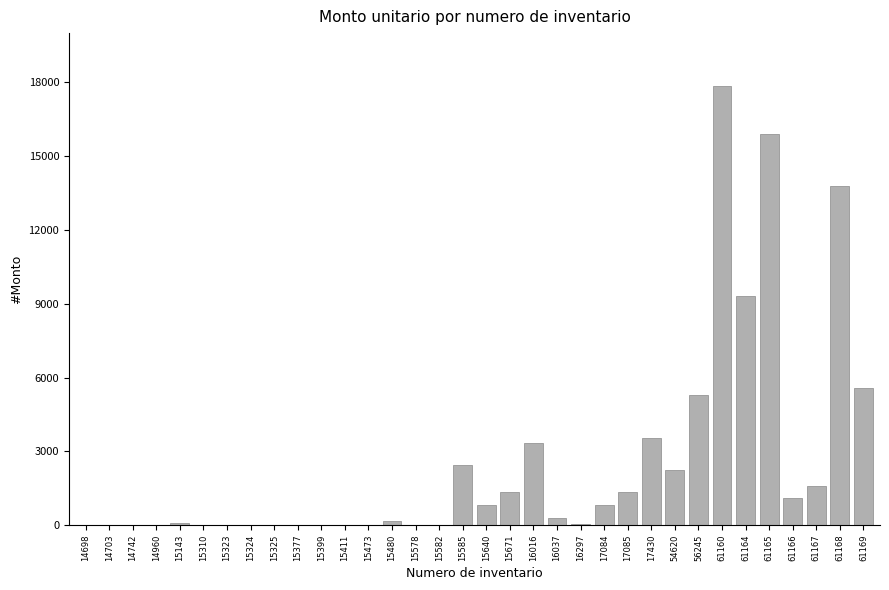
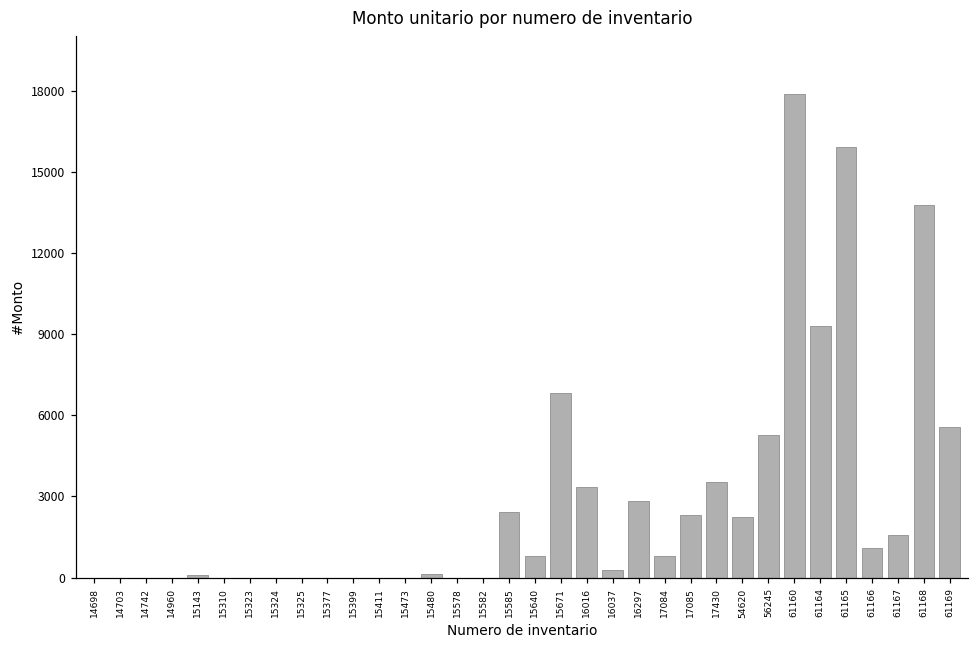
15671: 1300 -> 6800
16297: 100 -> 2800
17085: 1300 -> 2300
